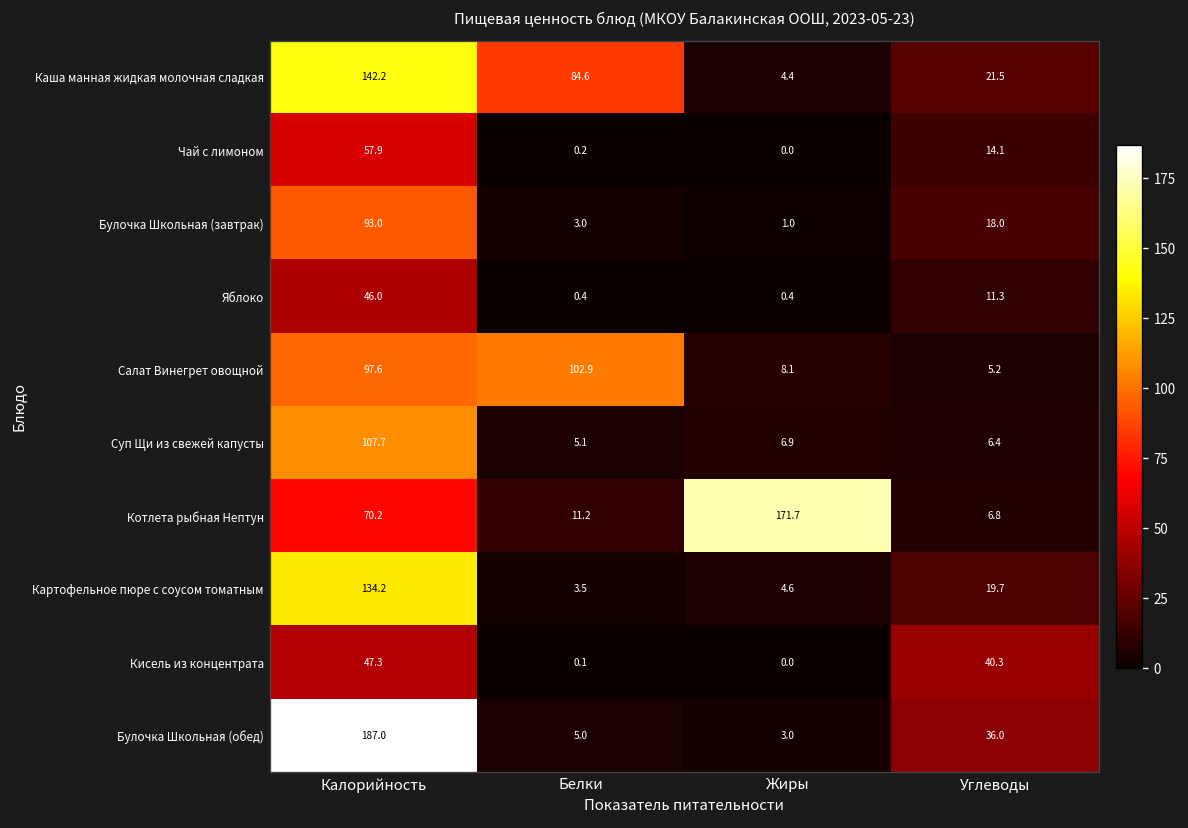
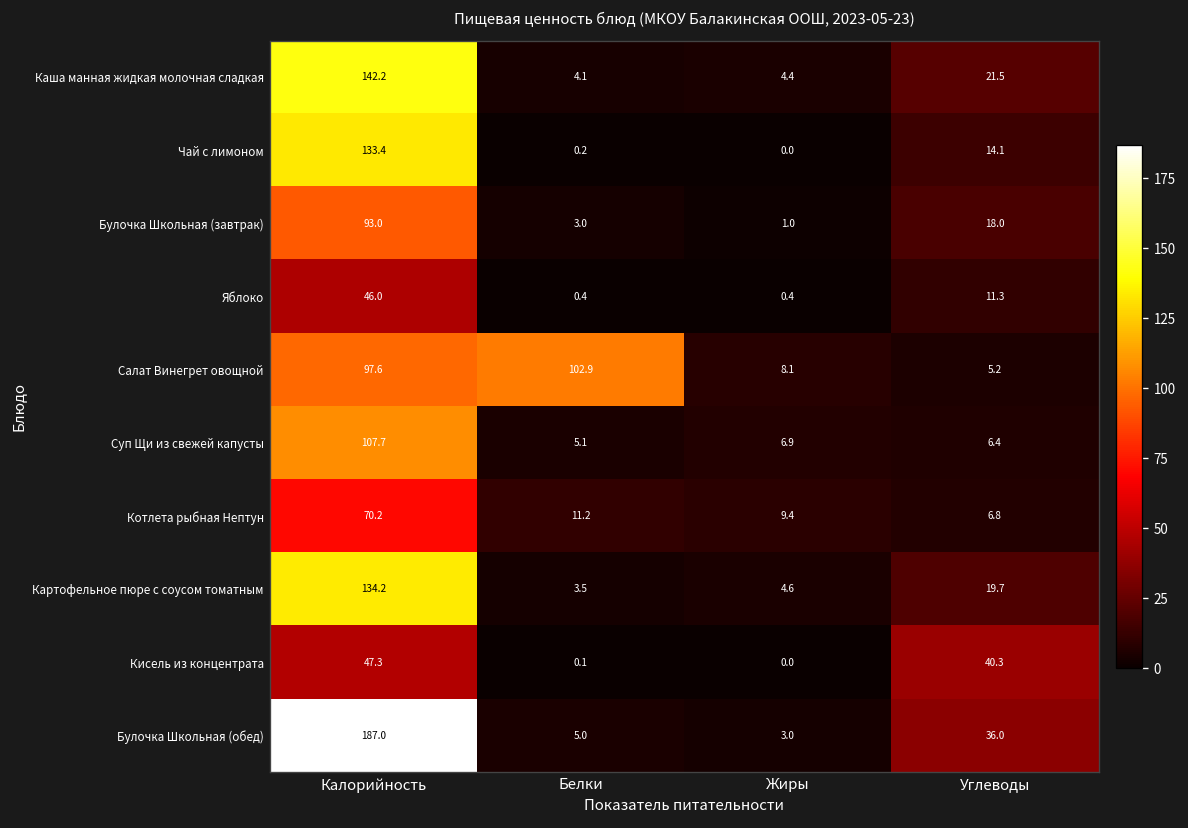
Каша манная жидкая молочная сладкая, Белки: 84.6 -> 4.1
Чай с лимоном, Калорийность: 57.9 -> 133.4
Котлета рыбная Нептун, Жиры: 171.7 -> 9.4
